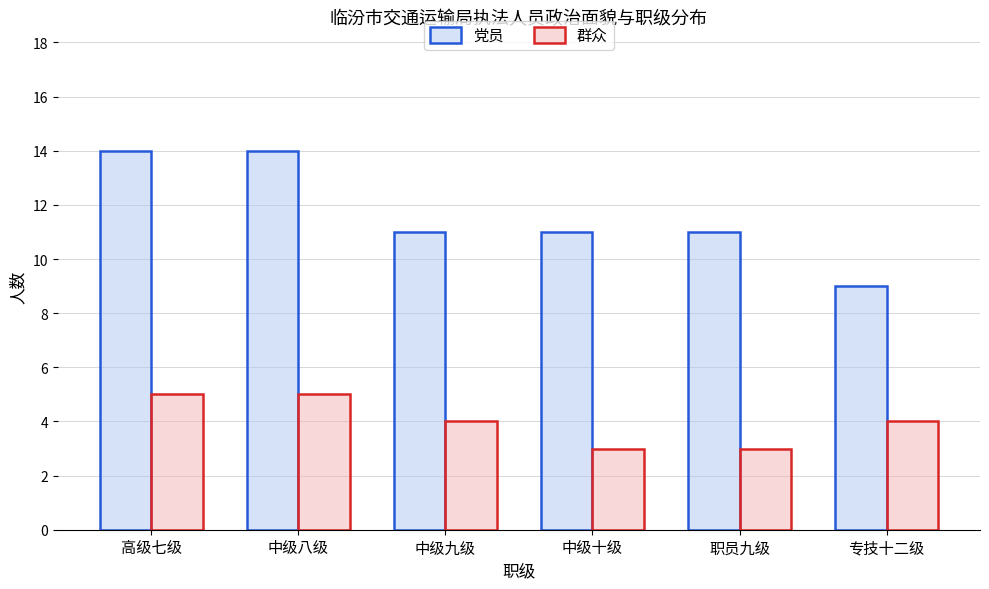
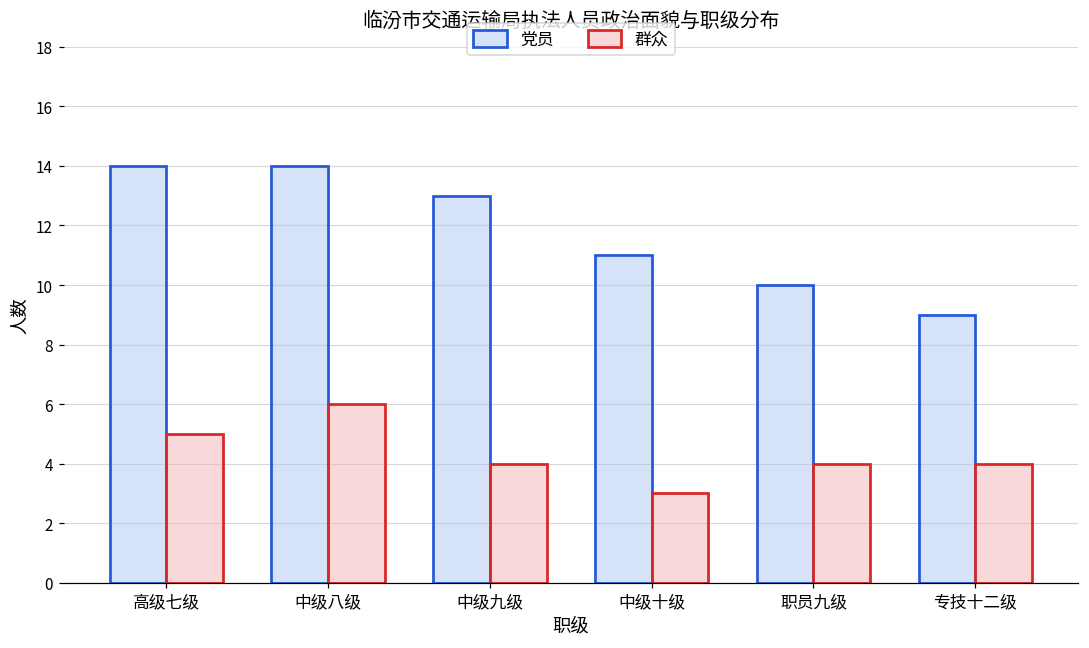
群众, 中级八级: 5 -> 6
党员, 中级九级: 11 -> 13
党员, 职员九级: 11 -> 10
群众, 职员九级: 3 -> 4
